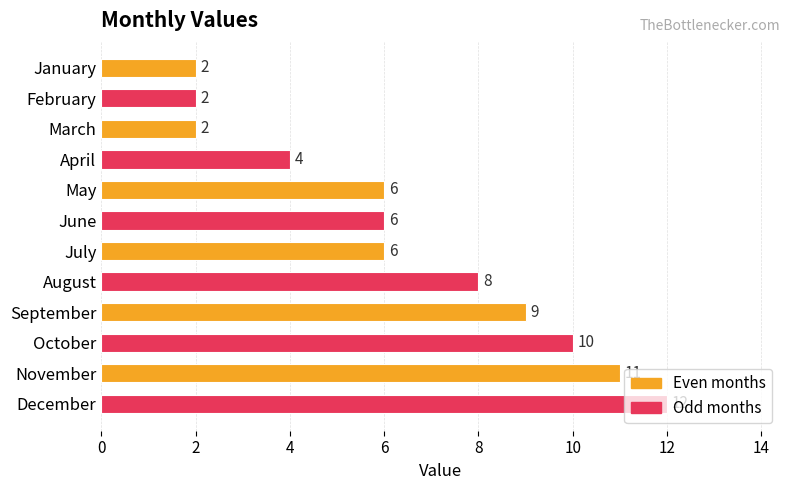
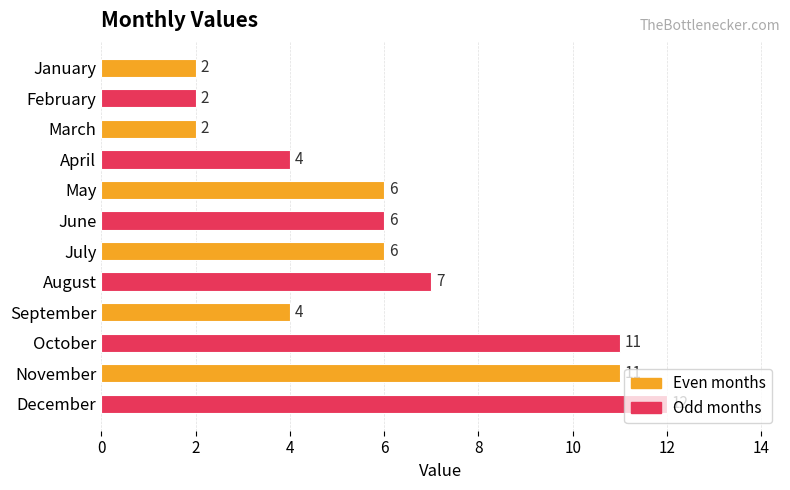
August: 8 -> 7
September: 9 -> 4
October: 10 -> 11
